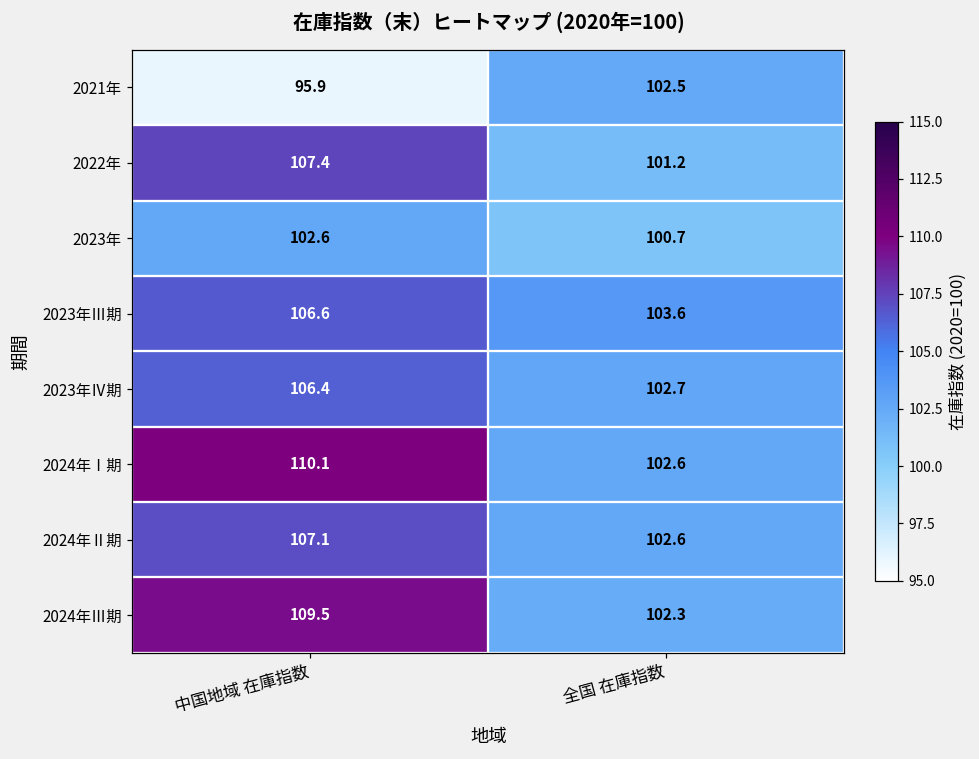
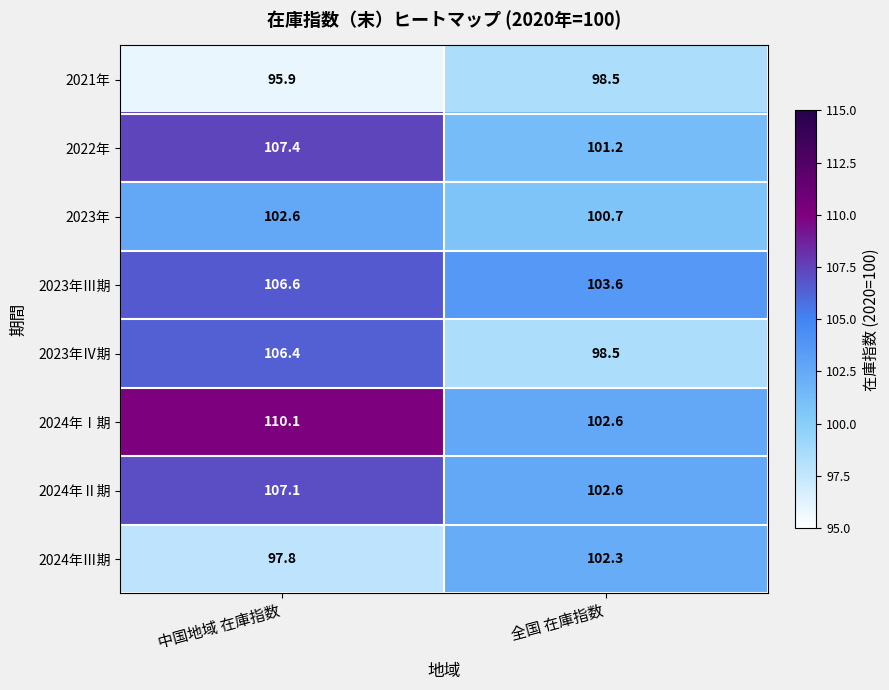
2021年, 全国 在庫指数: 102.5 -> 98.5
2023年Ⅳ期, 全国 在庫指数: 102.7 -> 98.5
2024年Ⅲ期, 中国地域 在庫指数: 109.5 -> 97.8
